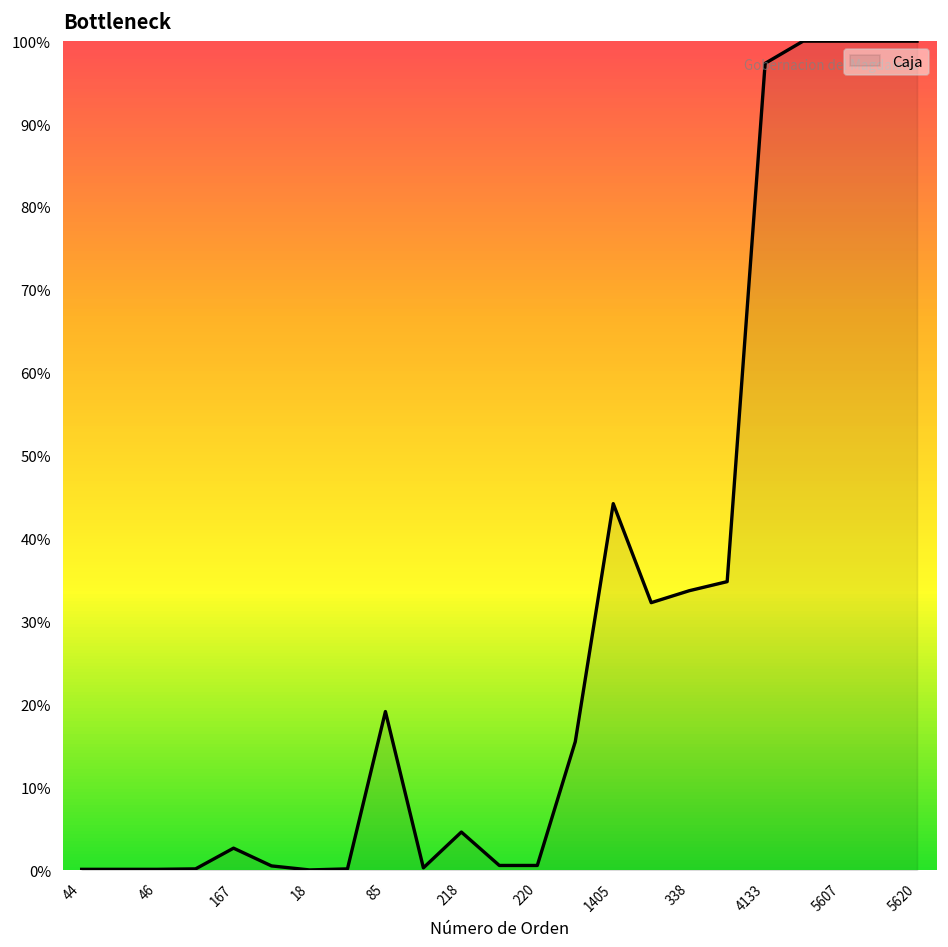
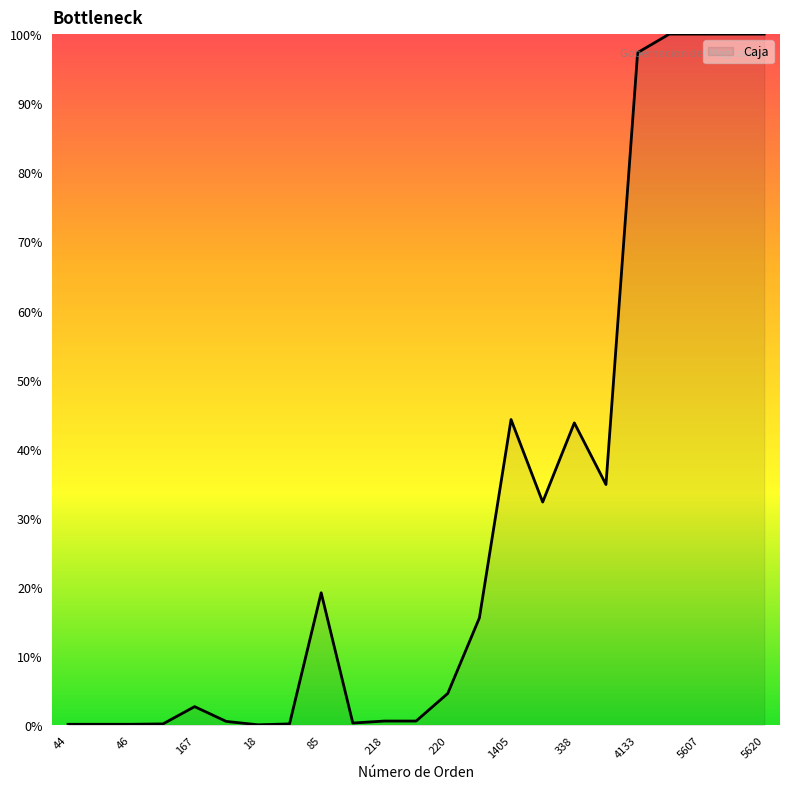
218: 5% -> 1%
220: 1% -> 5%
338: 34% -> 44%
